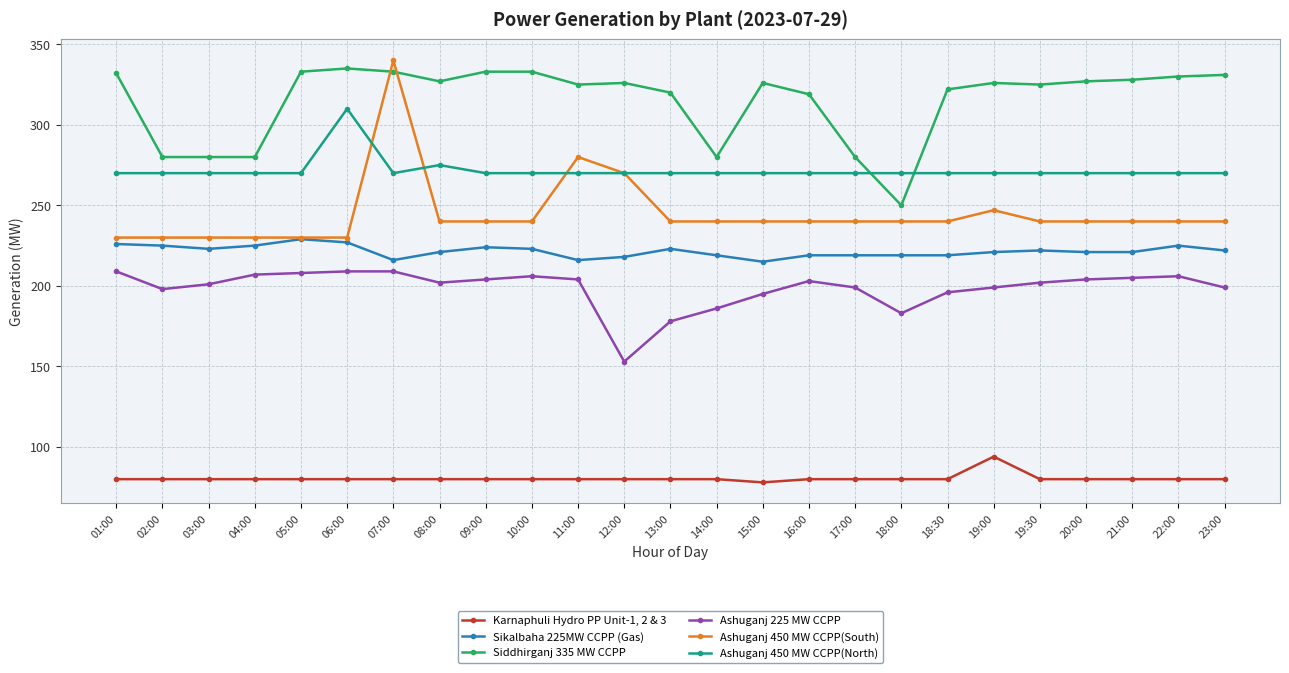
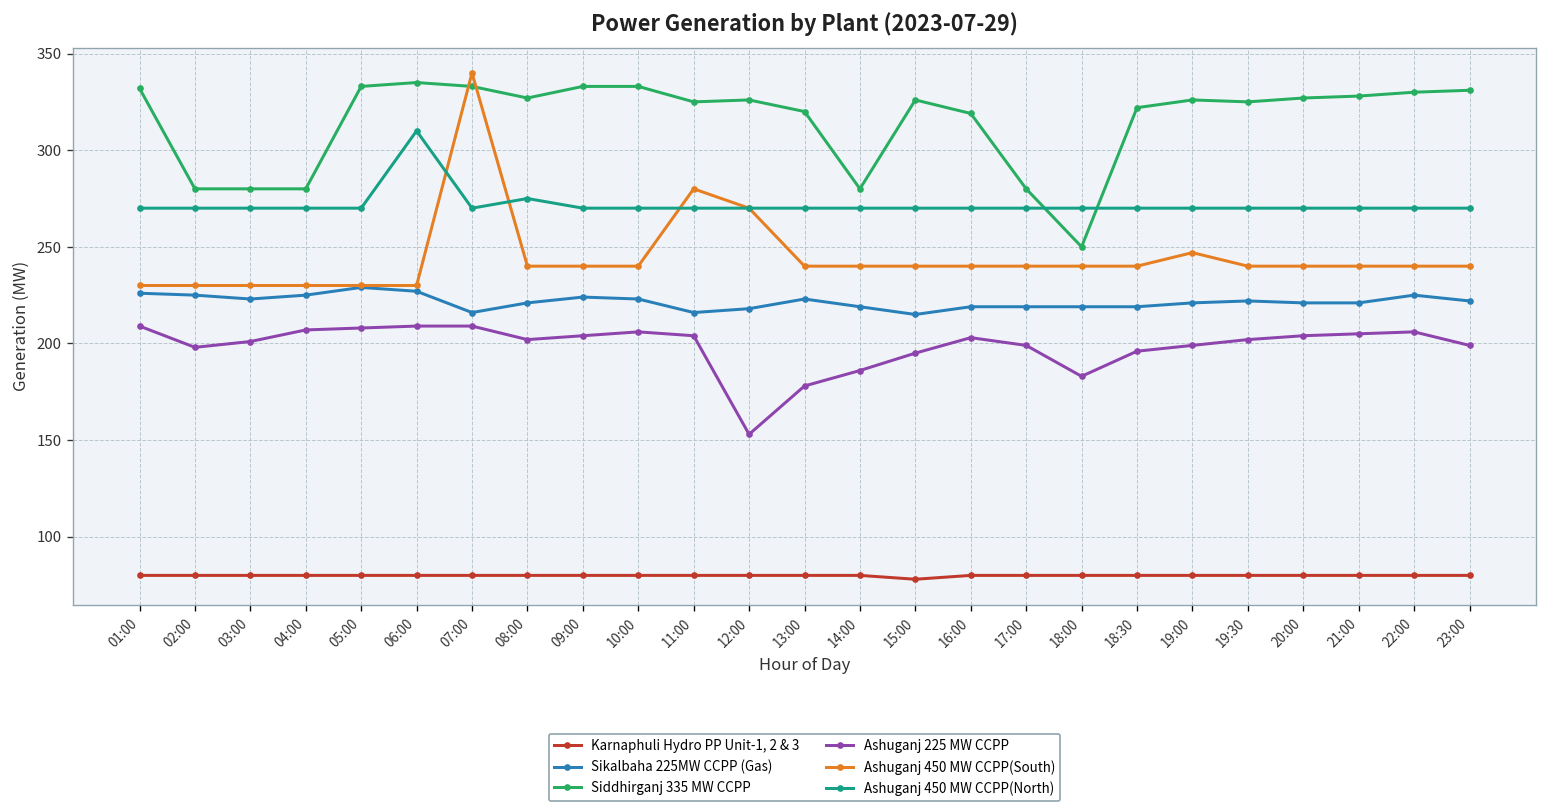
Karnaphuli Hydro PP Unit-1, 2 & 3, 19:00: 94 -> 80
